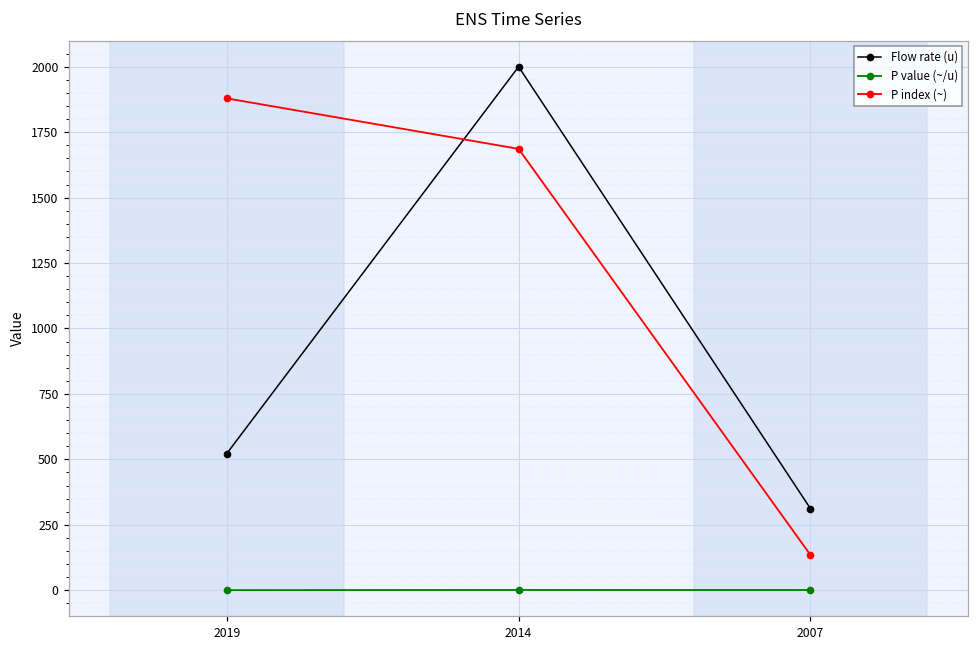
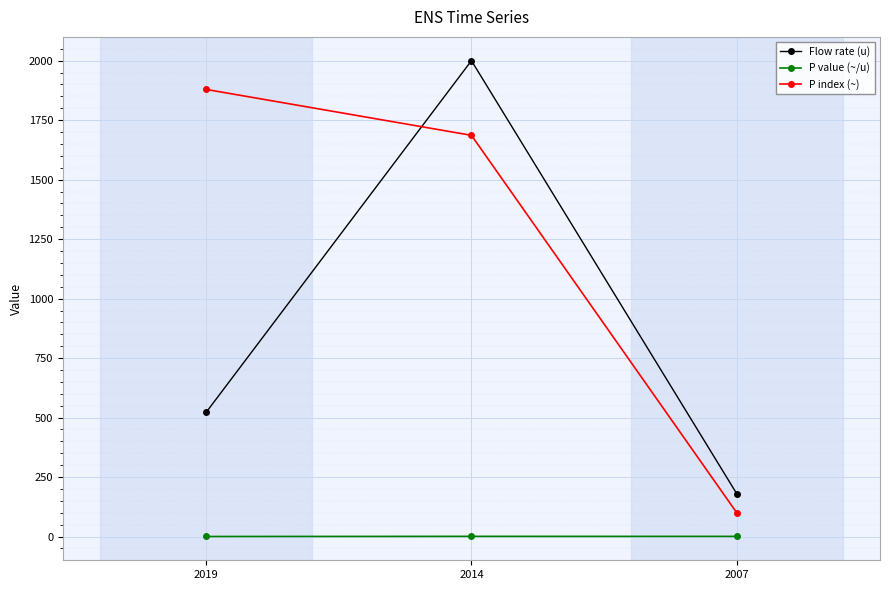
Flow rate (u), 2007: 310 -> 180
P index (~), 2007: 130 -> 100
